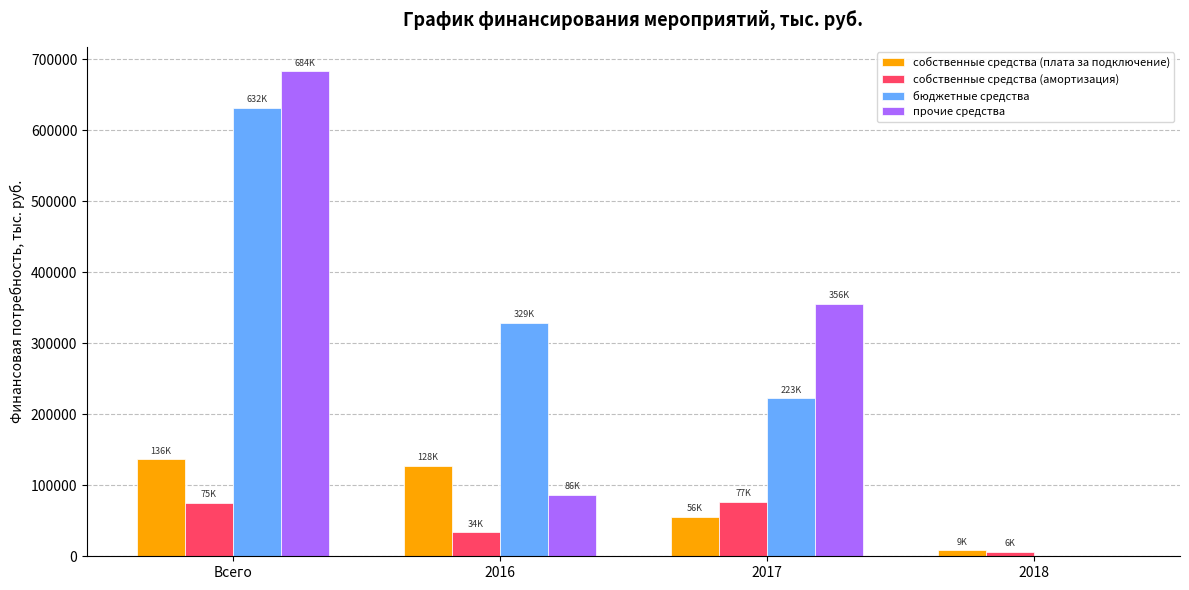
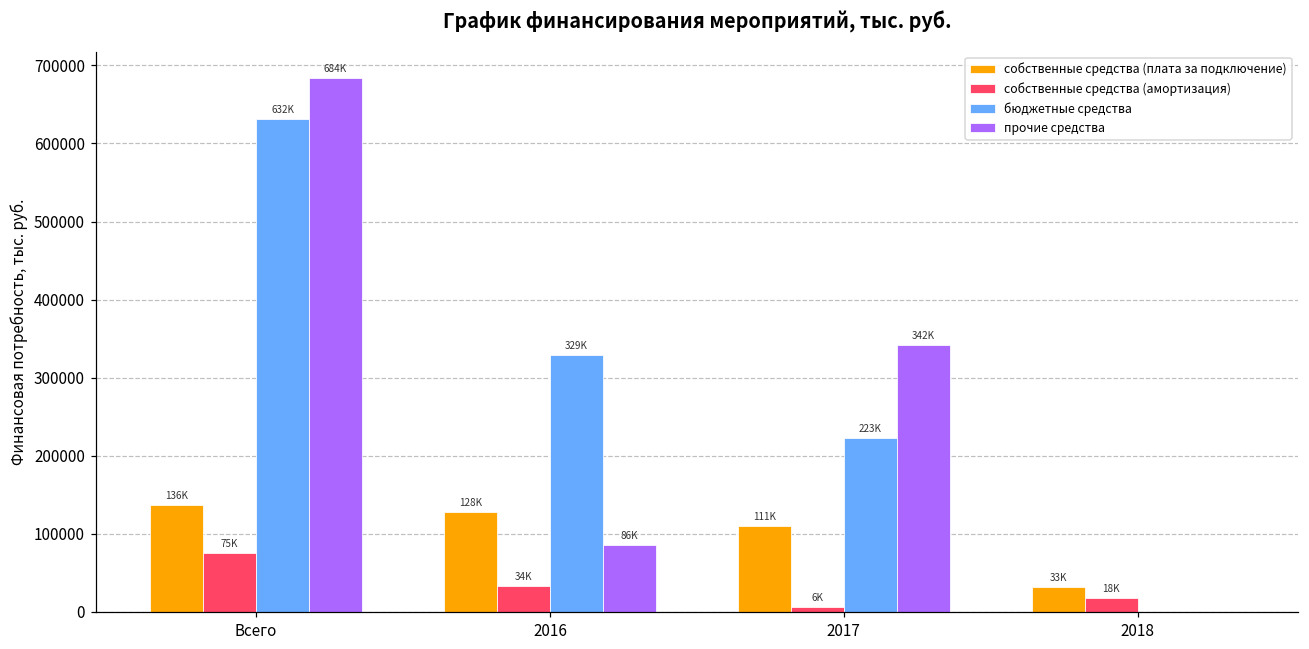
собственные средства (плата за подключение), 2017: 56K -> 111K
собственные средства (амортизация), 2017: 77K -> 6K
прочие средства, 2017: 356K -> 342K
собственные средства (плата за подключение), 2018: 9K -> 33K
собственные средства (амортизация), 2018: 6K -> 18K
